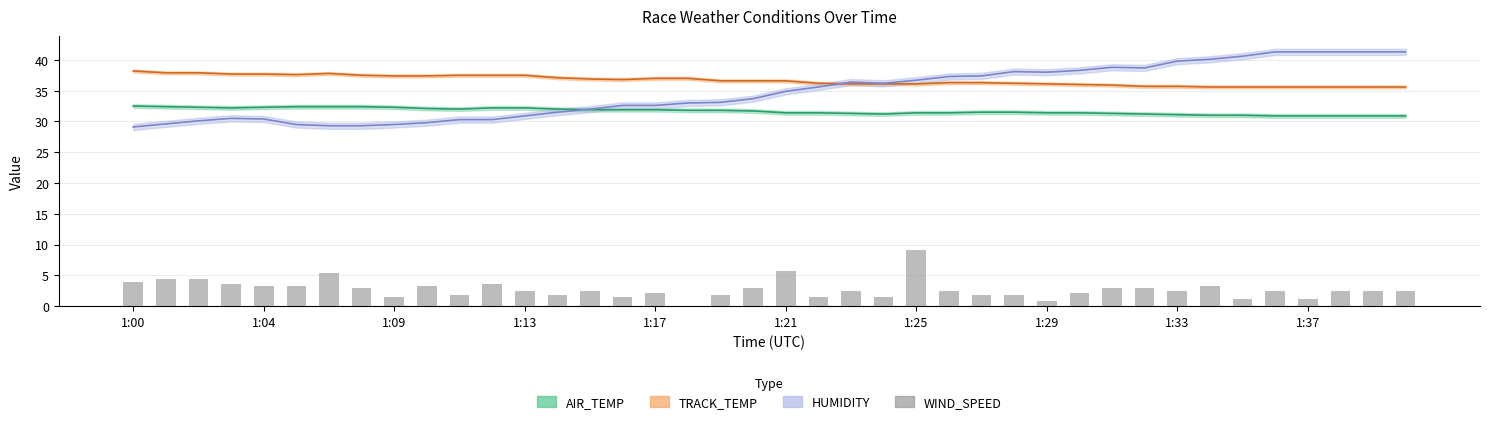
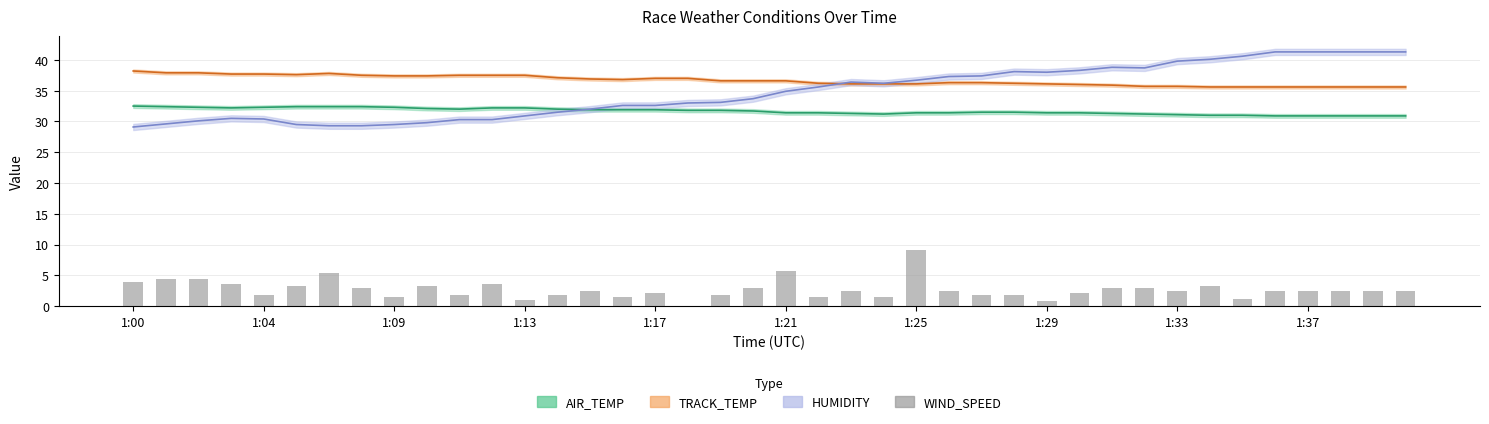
WIND_SPEED, 1:04: 3 -> 2
WIND_SPEED, 1:13: 3 -> 1
WIND_SPEED, 1:37: 1 -> 3
